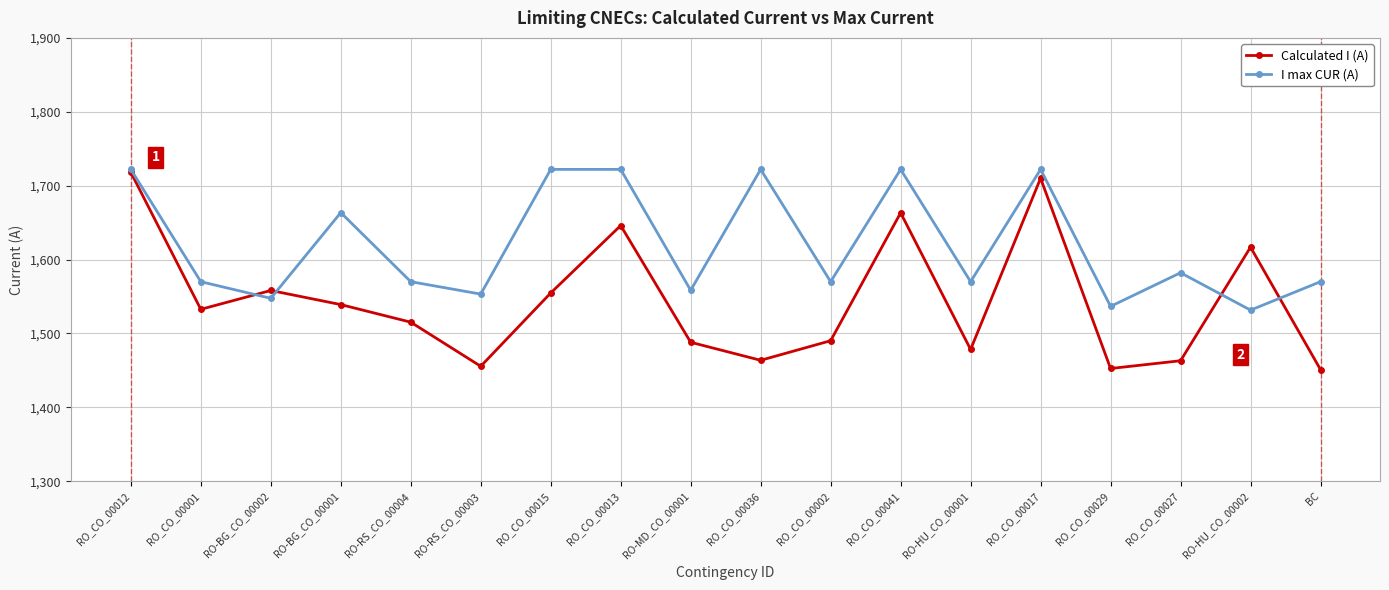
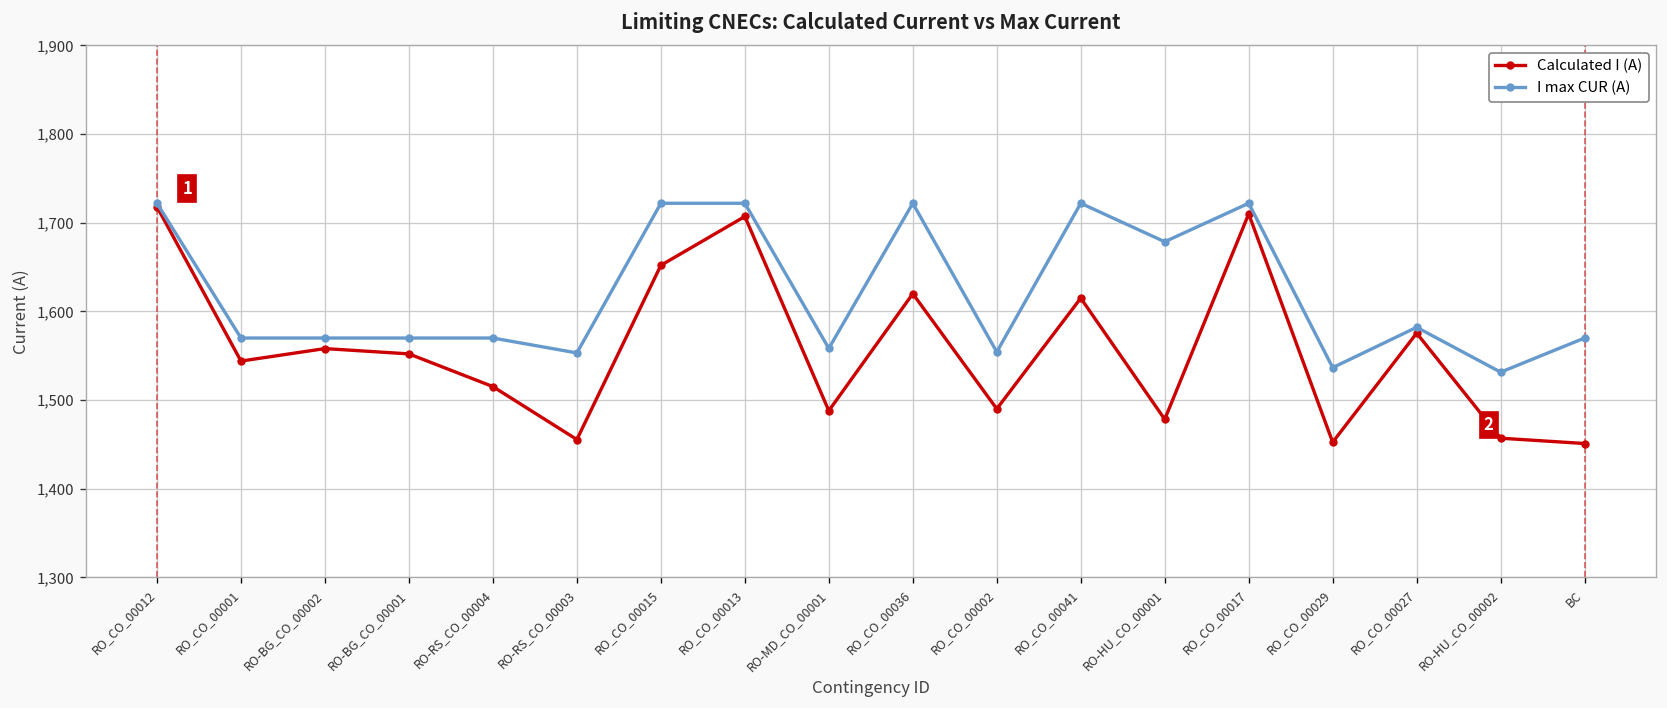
Calculated I (A), RO_CO_00001: 1,530 -> 1,540
I max CUR (A), RO-BG_CO_00002: 1,550 -> 1,570
Calculated I (A), RO-BG_CO_00001: 1,540 -> 1,550
I max CUR (A), RO-BG_CO_00001: 1,660 -> 1,570
Calculated I (A), RO_CO_00015: 1,550 -> 1,650
Calculated I (A), RO_CO_00013: 1,650 -> 1,710
Calculated I (A), RO_CO_00036: 1,460 -> 1,620
I max CUR (A), RO_CO_00002: 1,570 -> 1,550
Calculated I (A), RO_CO_00041: 1,660 -> 1,620
I max CUR (A), RO-HU_CO_00001: 1,570 -> 1,680
Calculated I (A), RO_CO_00027: 1,460 -> 1,580
Calculated I (A), RO-HU_CO_00002: 1,620 -> 1,460
